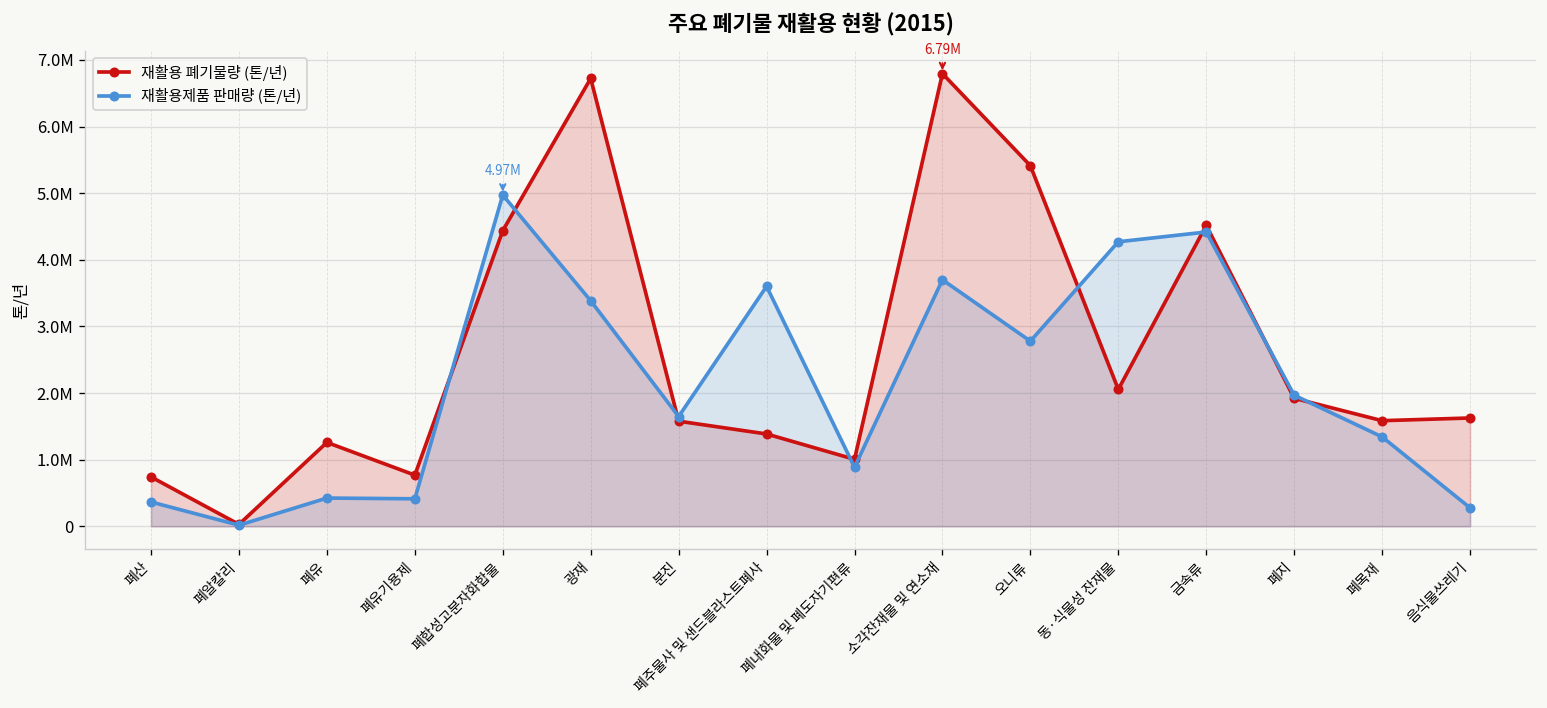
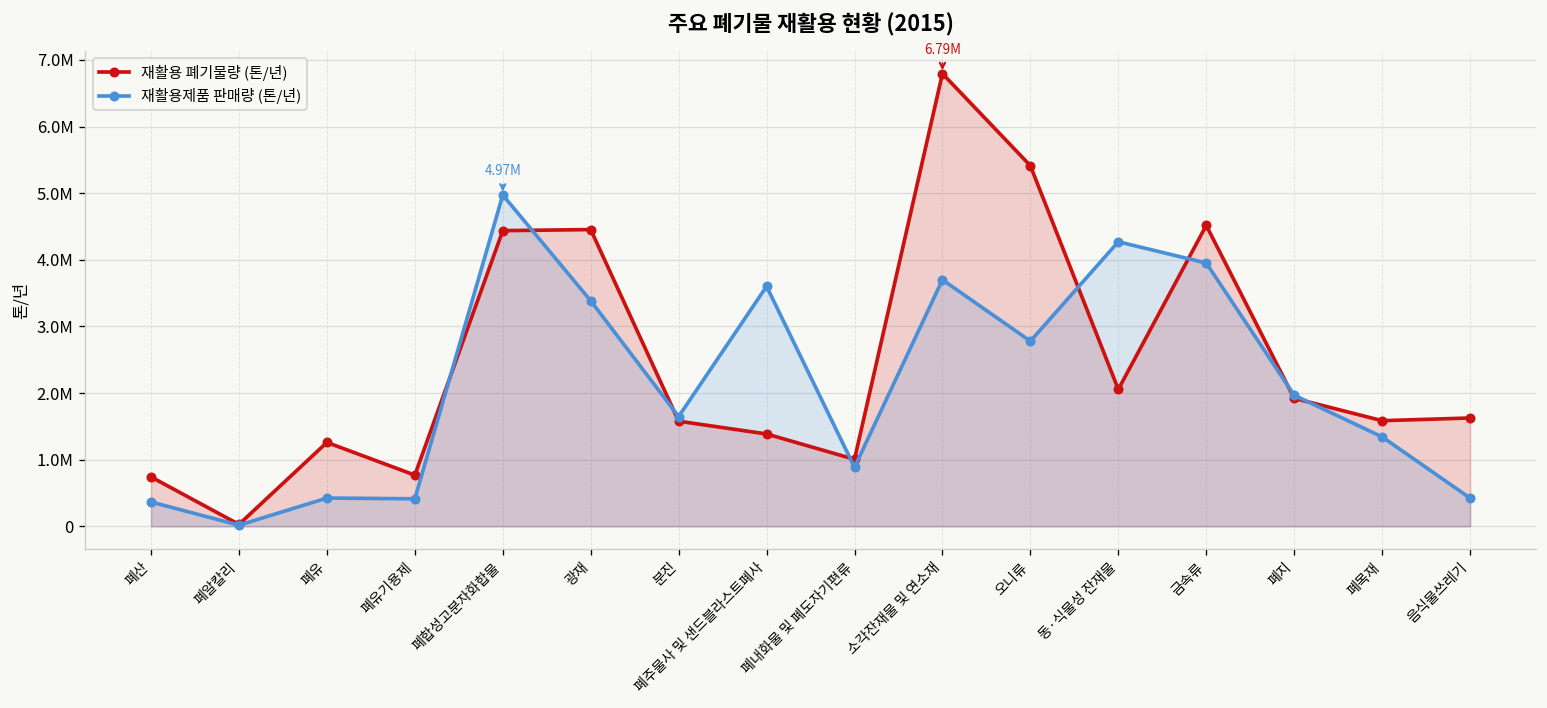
재활용 폐기물량 (톤/년), 광재: 6700000 -> 4500000
재활용제품 판매량 (톤/년), 금속류: 4400000 -> 4000000
재활용제품 판매량 (톤/년), 음식물쓰레기: 300000 -> 400000
